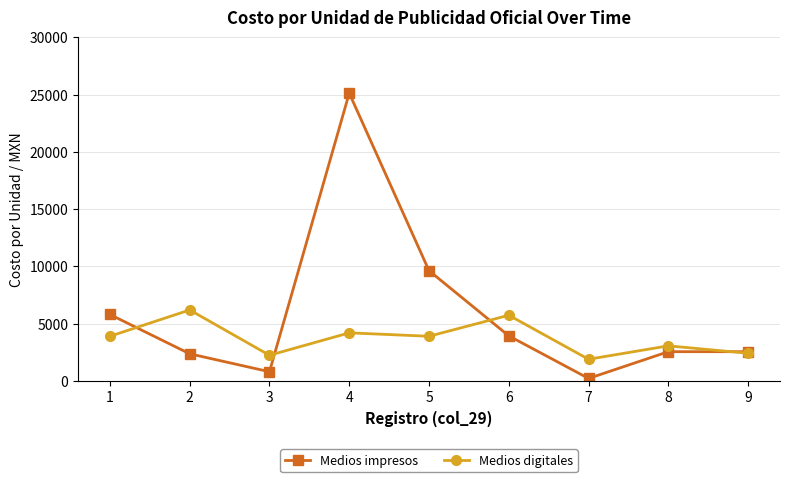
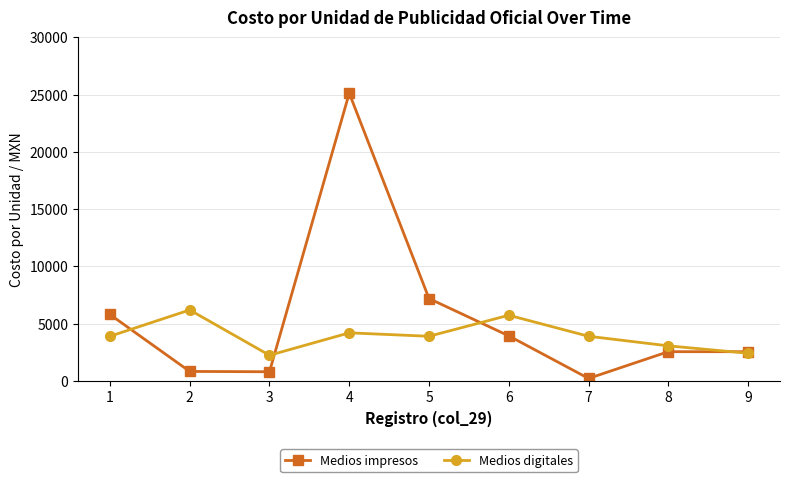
Medios impresos, 2: 2400 -> 800
Medios impresos, 5: 9600 -> 7200
Medios digitales, 7: 1900 -> 3900
